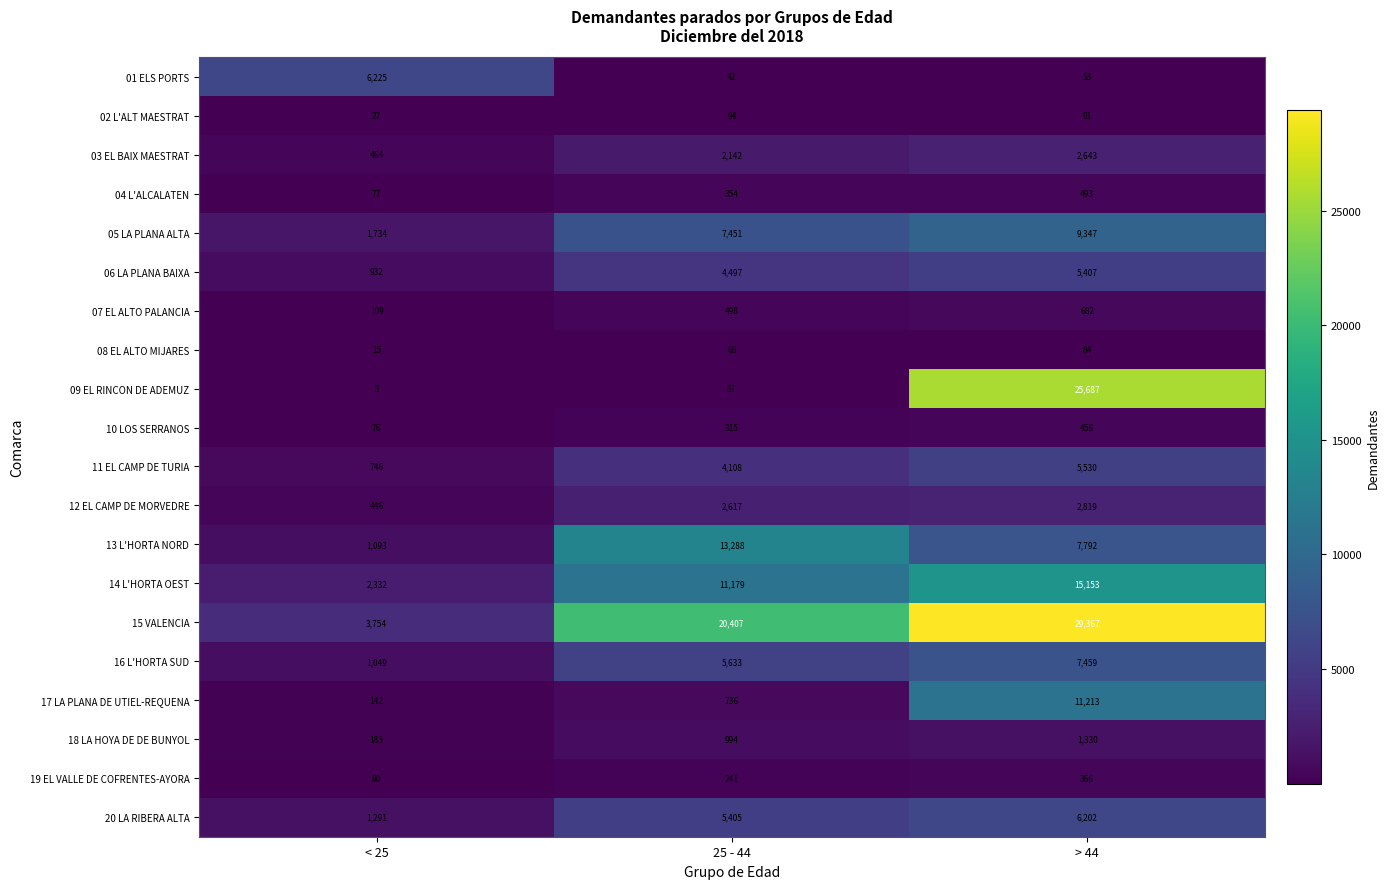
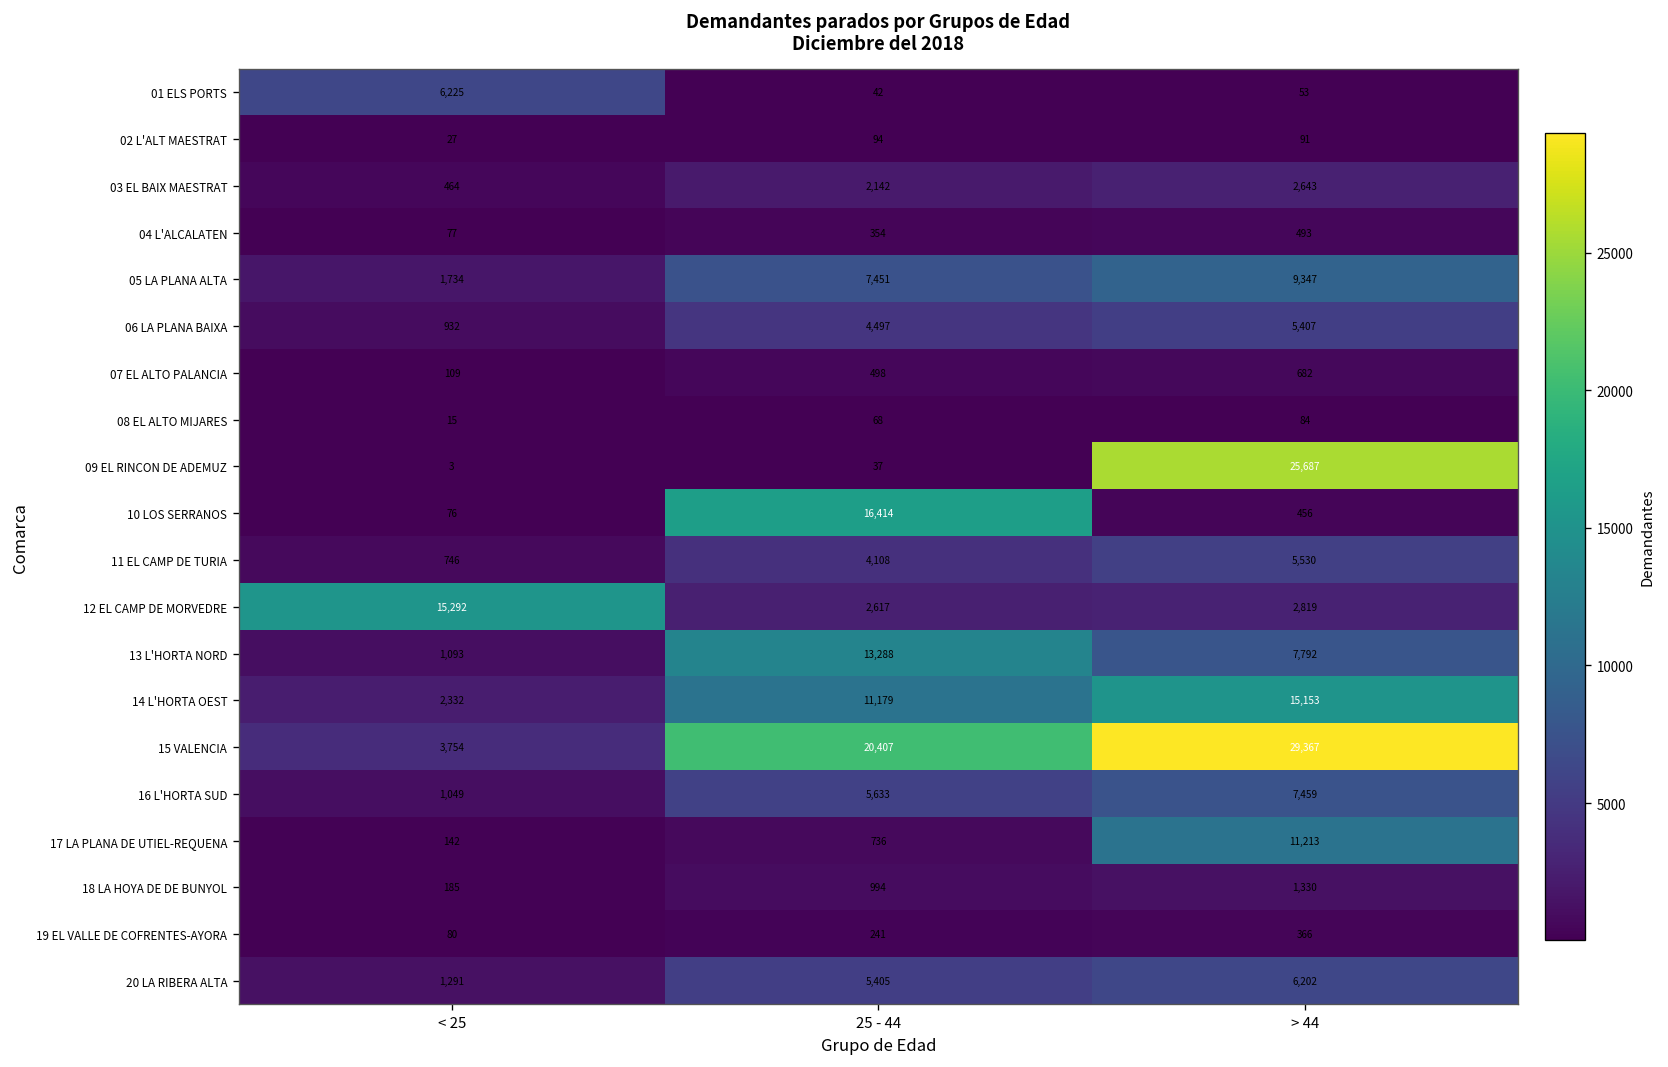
10 LOS SERRANOS, 25 - 44: 315 -> 16,414
12 EL CAMP DE MORVEDRE, < 25: 446 -> 15,292
